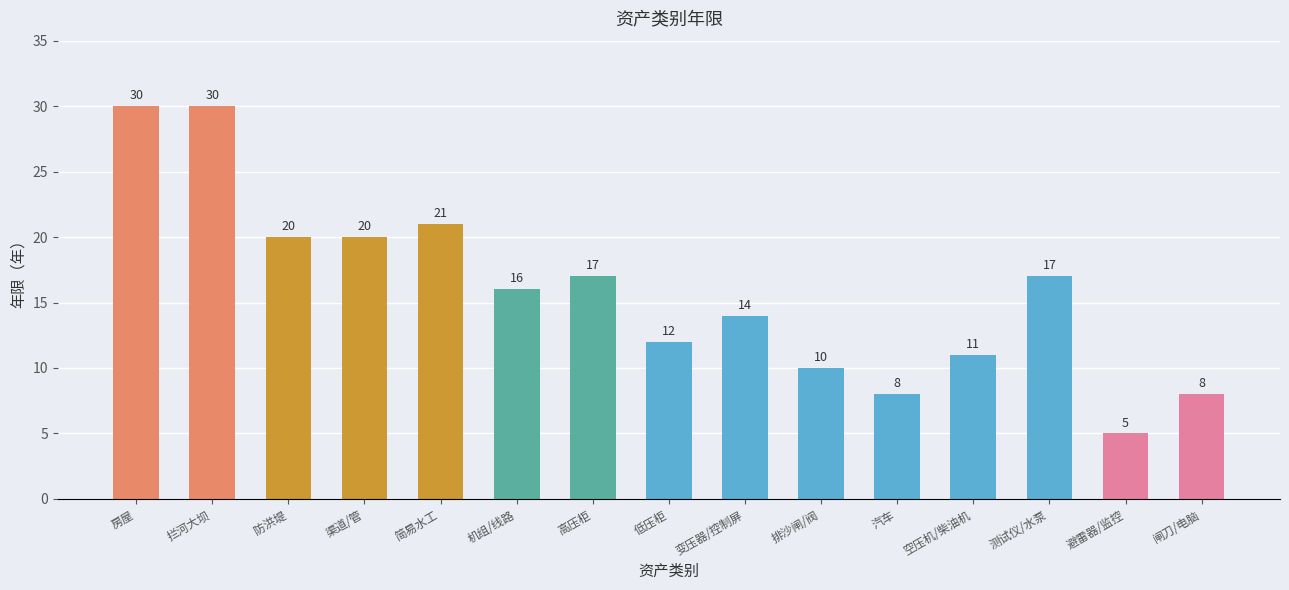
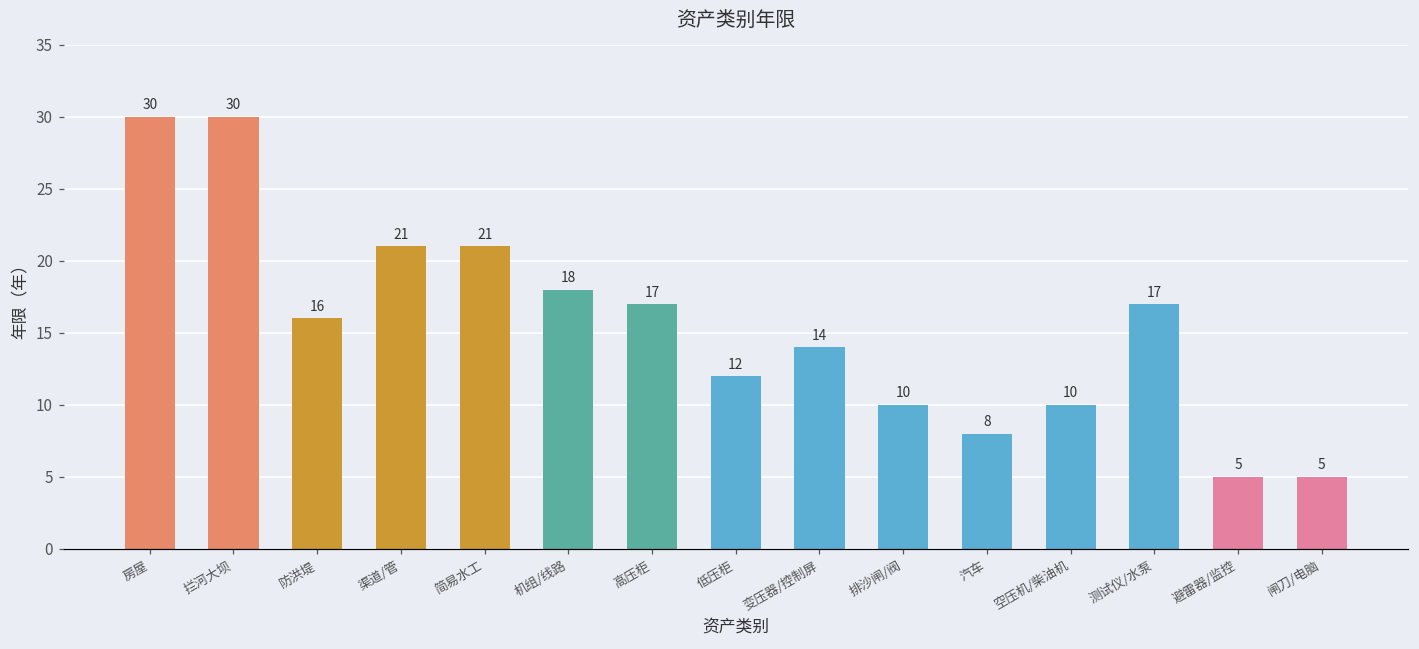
防洪堤: 20 -> 16
渠道/管: 20 -> 21
机组/线路: 16 -> 18
空压机/柴油机: 11 -> 10
闸刀/电脑: 8 -> 5
